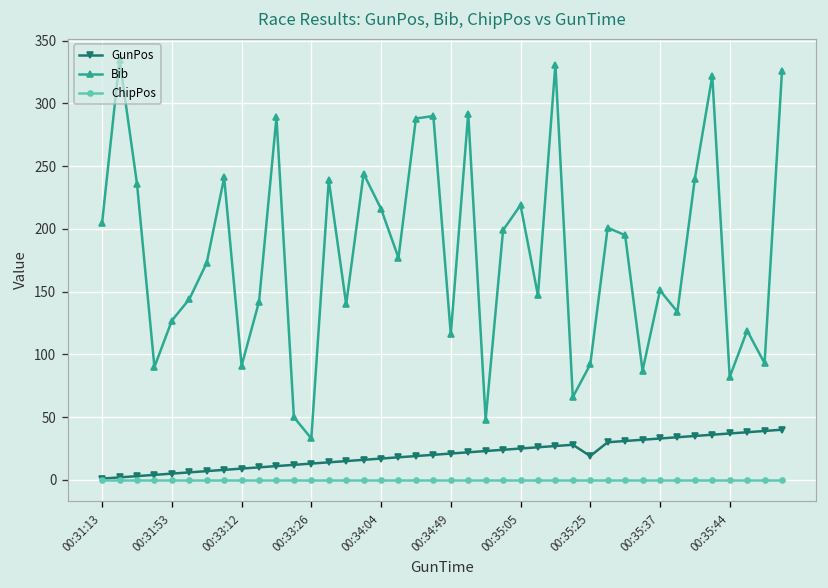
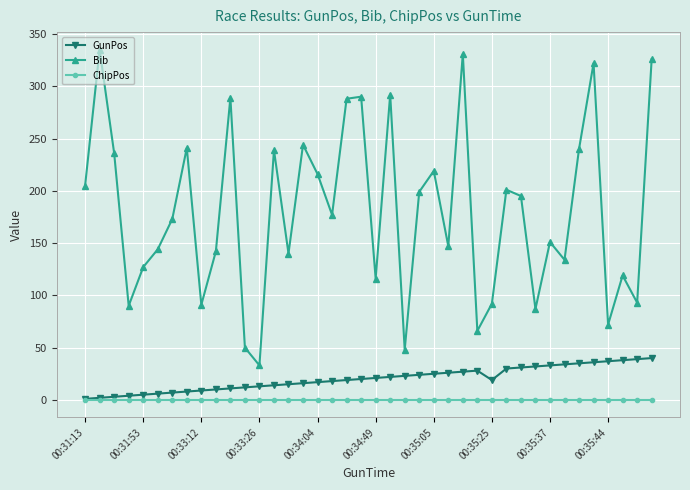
Bib, 00:35:44: 82 -> 72
